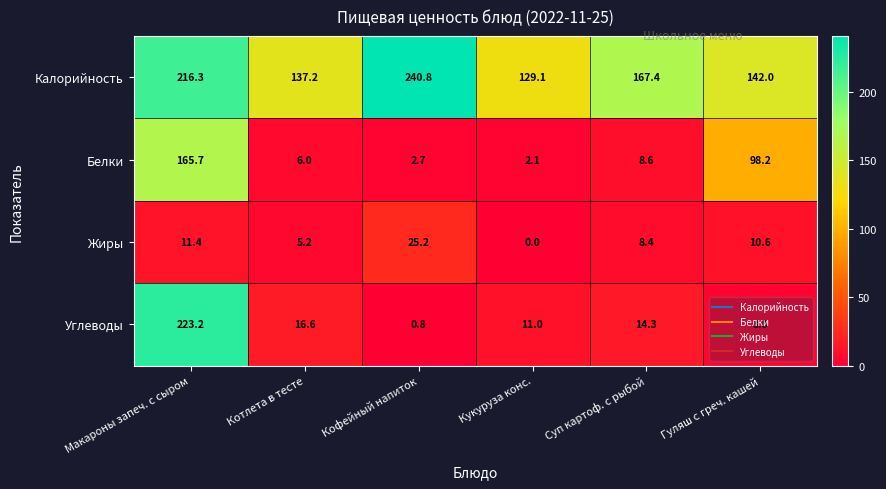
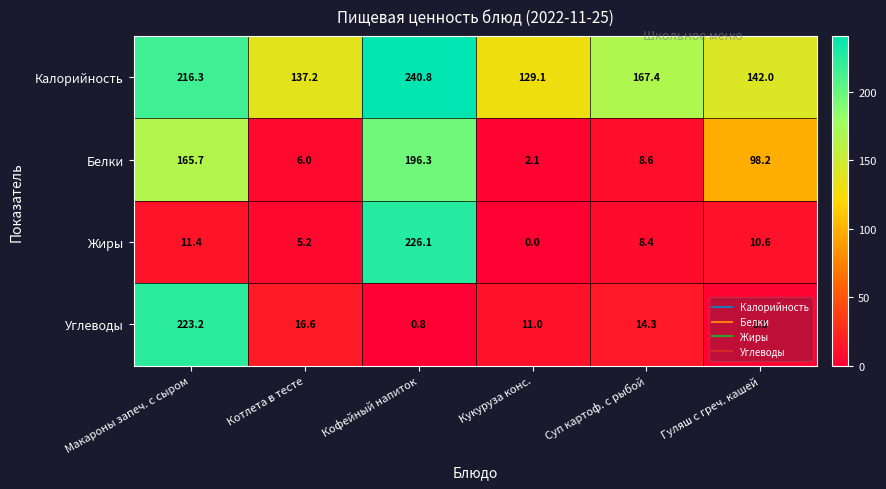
Белки, Кофейный напиток: 2.7 -> 196.3
Жиры, Кофейный напиток: 25.2 -> 226.1
